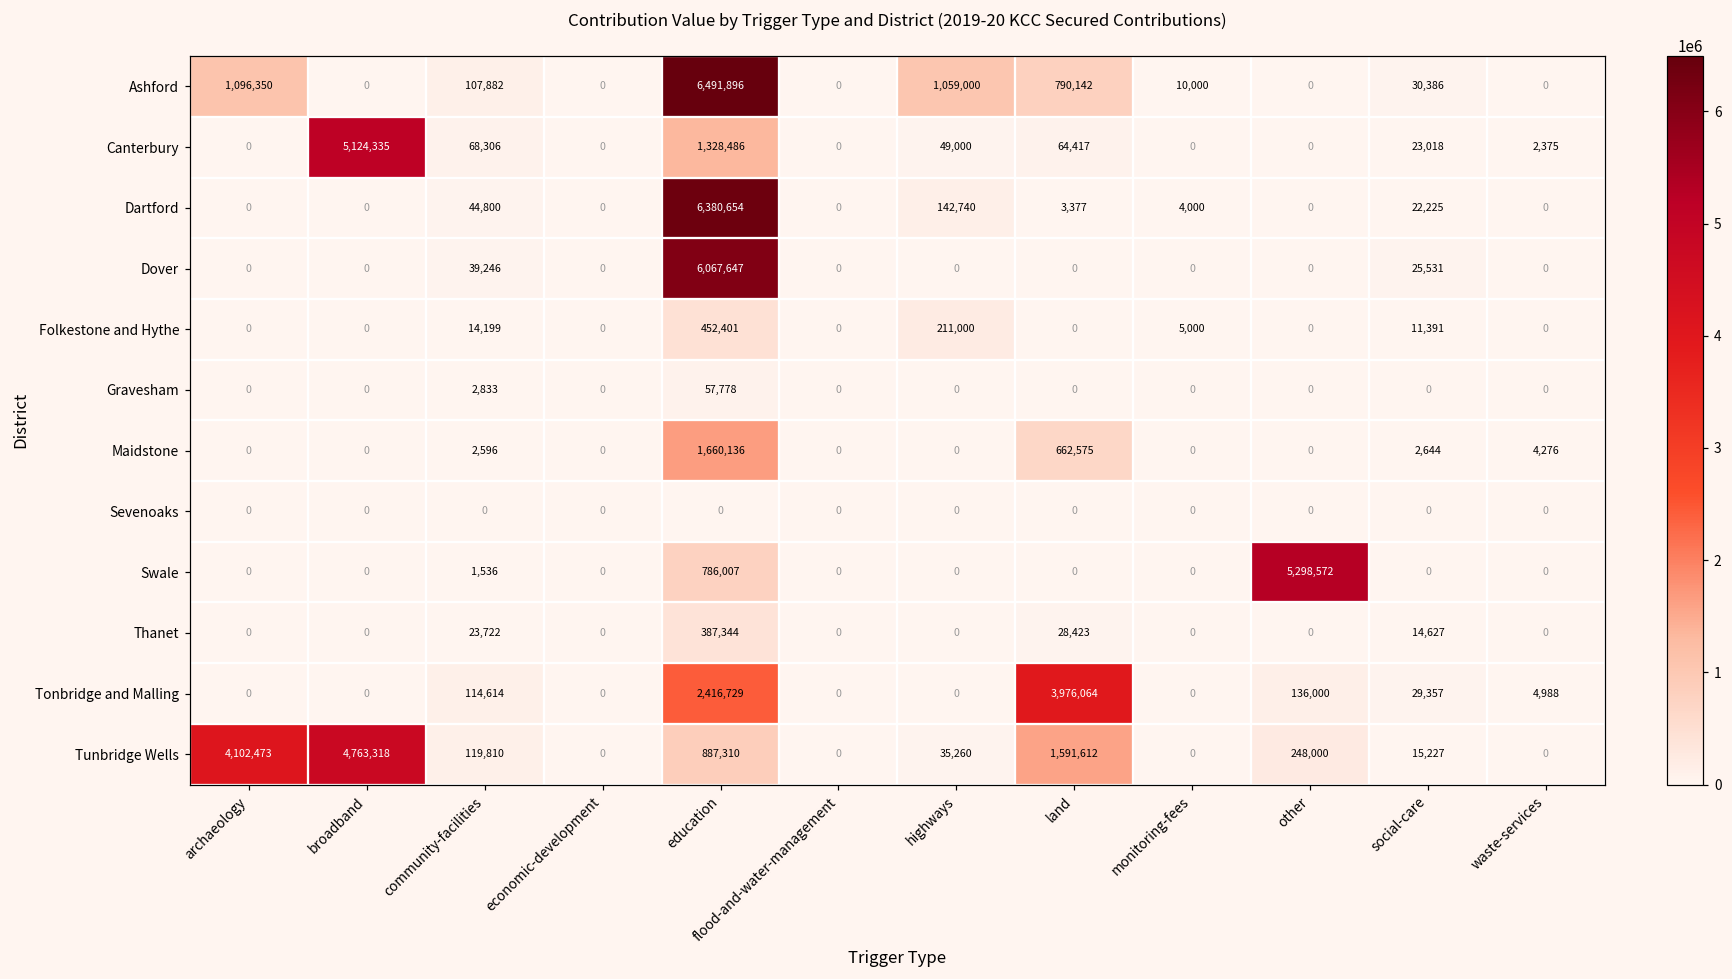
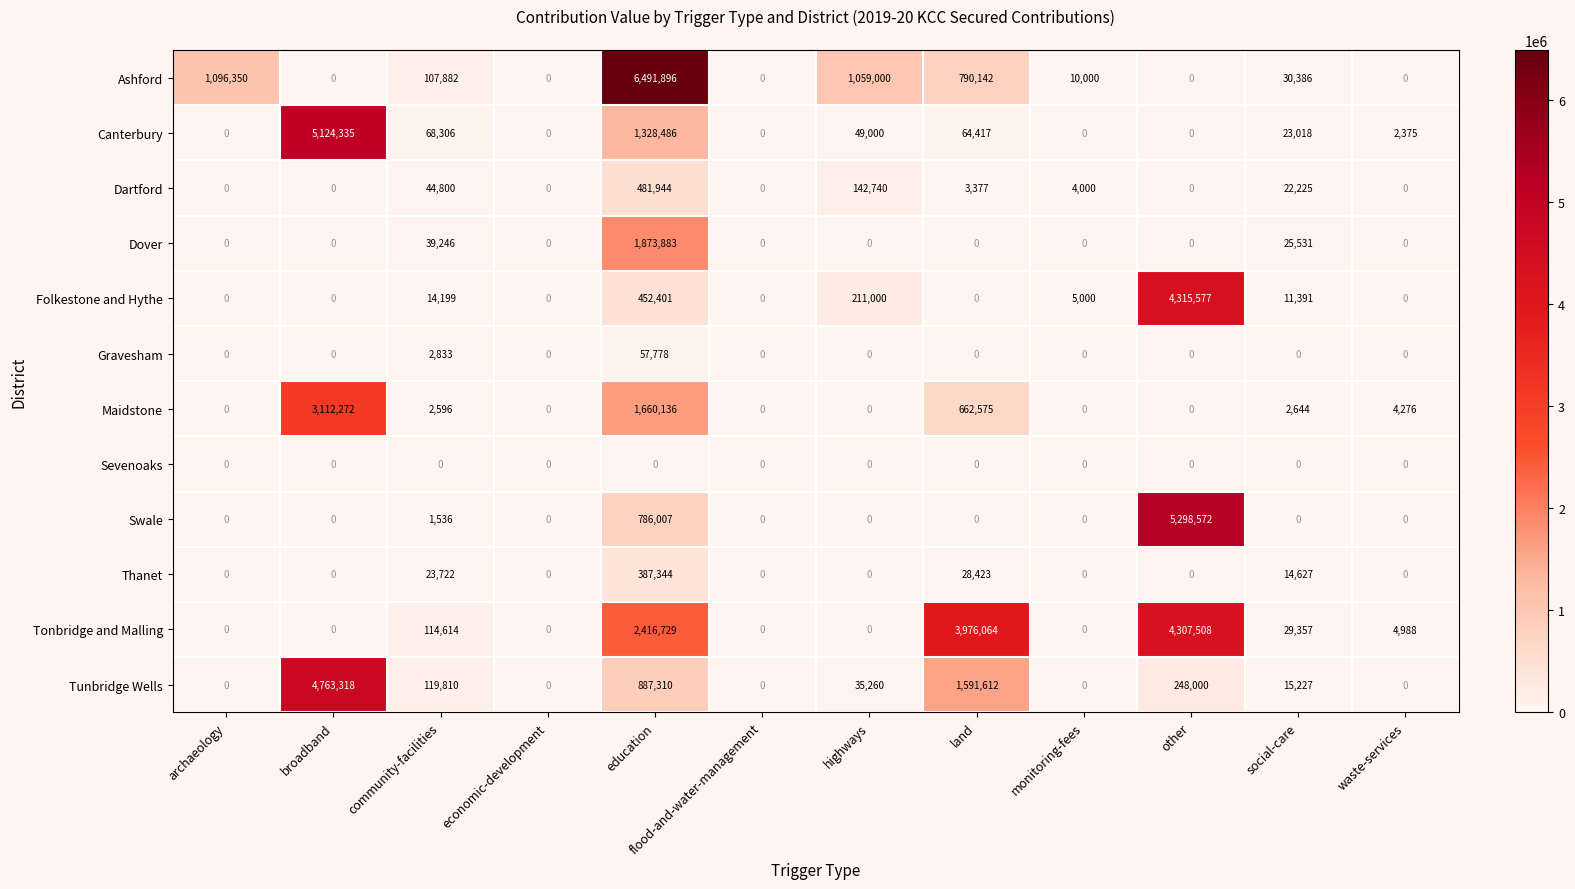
Dartford, education: 6,380,654 -> 481,944
Dover, education: 6,067,647 -> 1,873,883
Folkestone and Hythe, other: 0 -> 4,315,577
Maidstone, broadband: 0 -> 3,112,272
Tonbridge and Malling, other: 136,000 -> 4,307,508
Tunbridge Wells, archaeology: 4,102,473 -> 0
